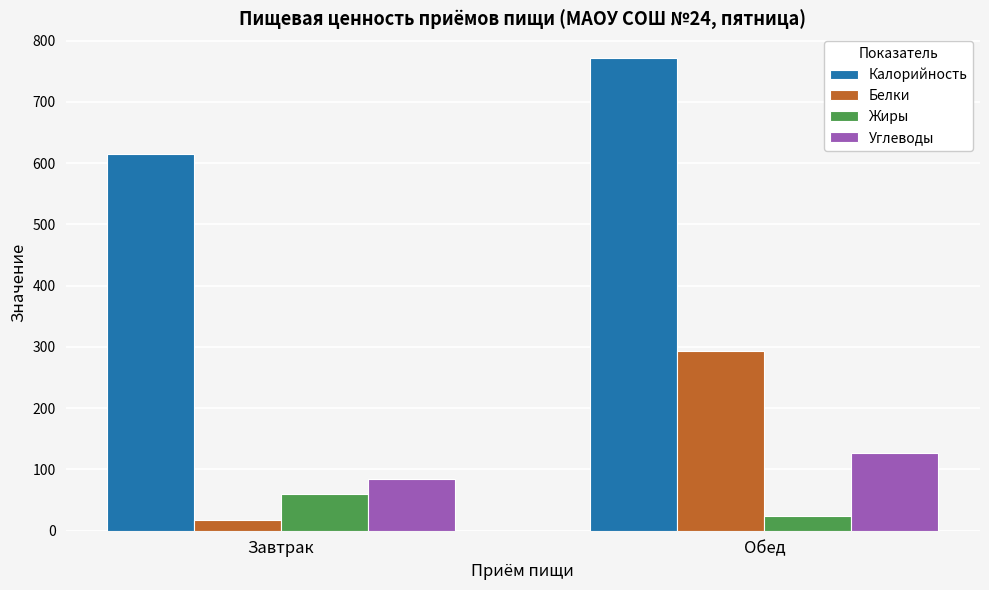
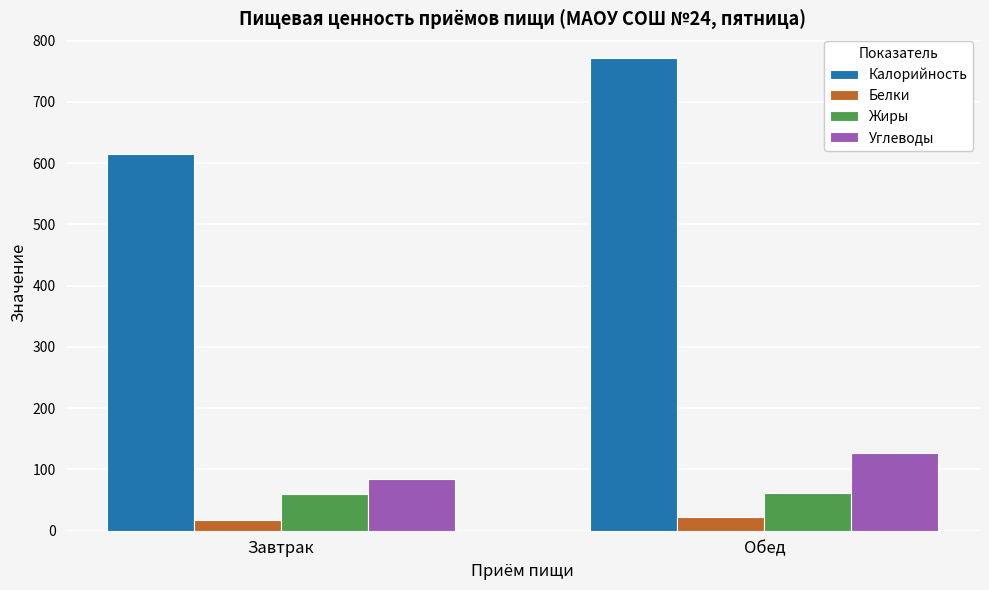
Белки, Обед: 290 -> 20
Жиры, Обед: 20 -> 60
